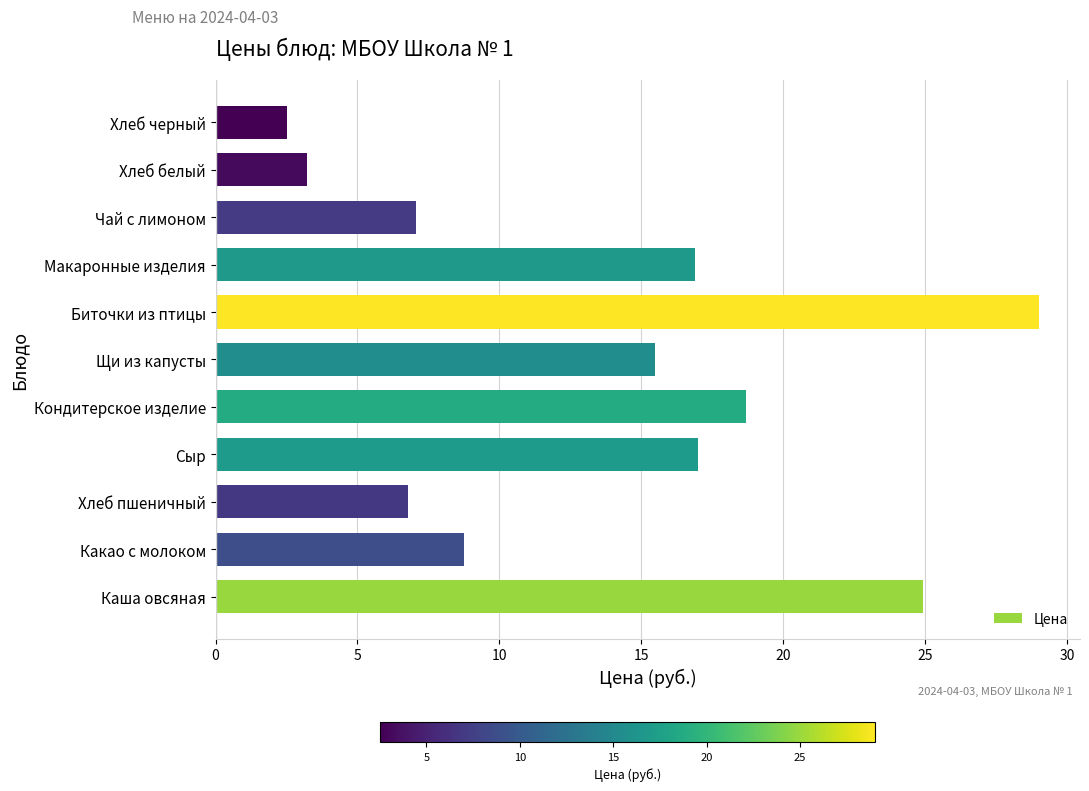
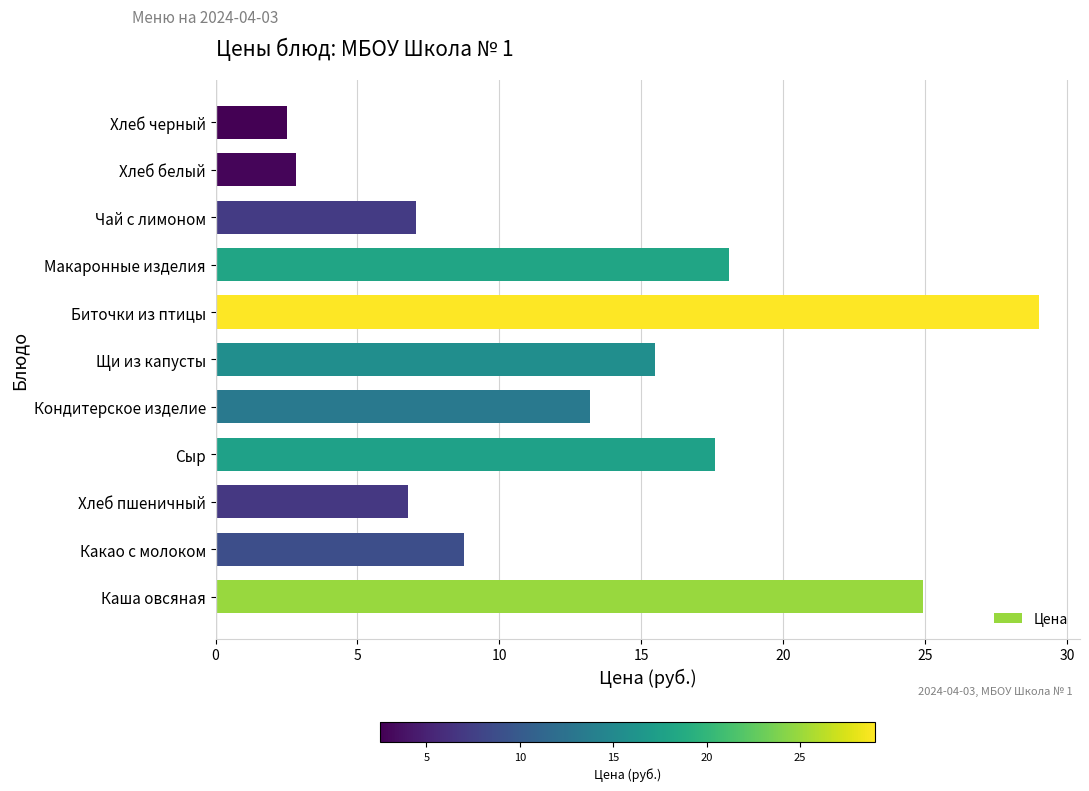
Хлеб белый: 3.2 -> 2.9
Макаронные изделия: 16.9 -> 18.1
Кондитерское изделие: 18.7 -> 13.2
Сыр: 17.0 -> 17.6
